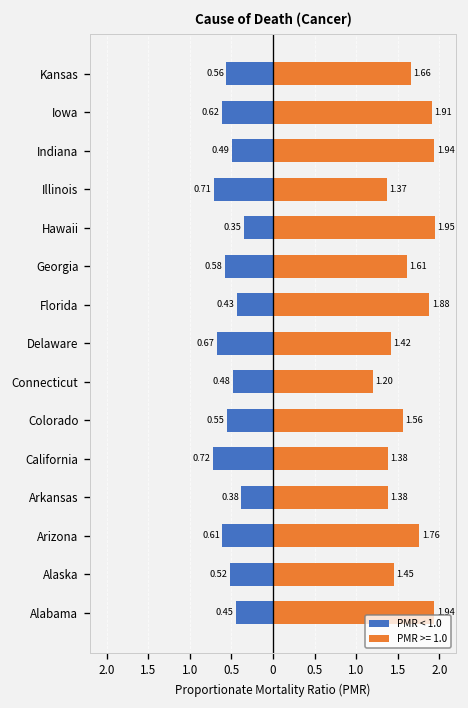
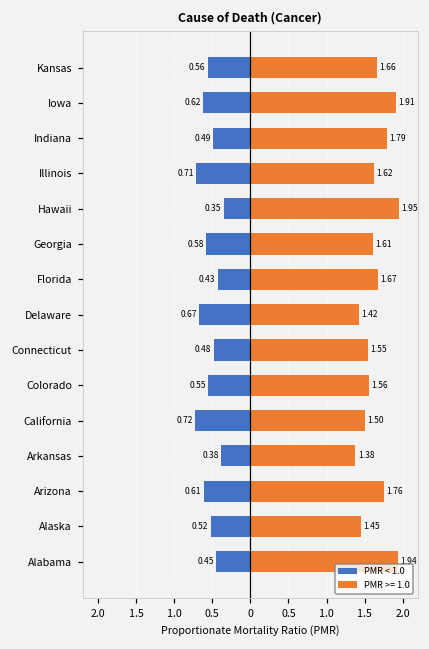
PMR >= 1.0, Indiana: 1.94 -> 1.79
PMR >= 1.0, Illinois: 1.37 -> 1.62
PMR >= 1.0, Florida: 1.88 -> 1.67
PMR >= 1.0, Connecticut: 1.20 -> 1.55
PMR >= 1.0, California: 1.38 -> 1.50
